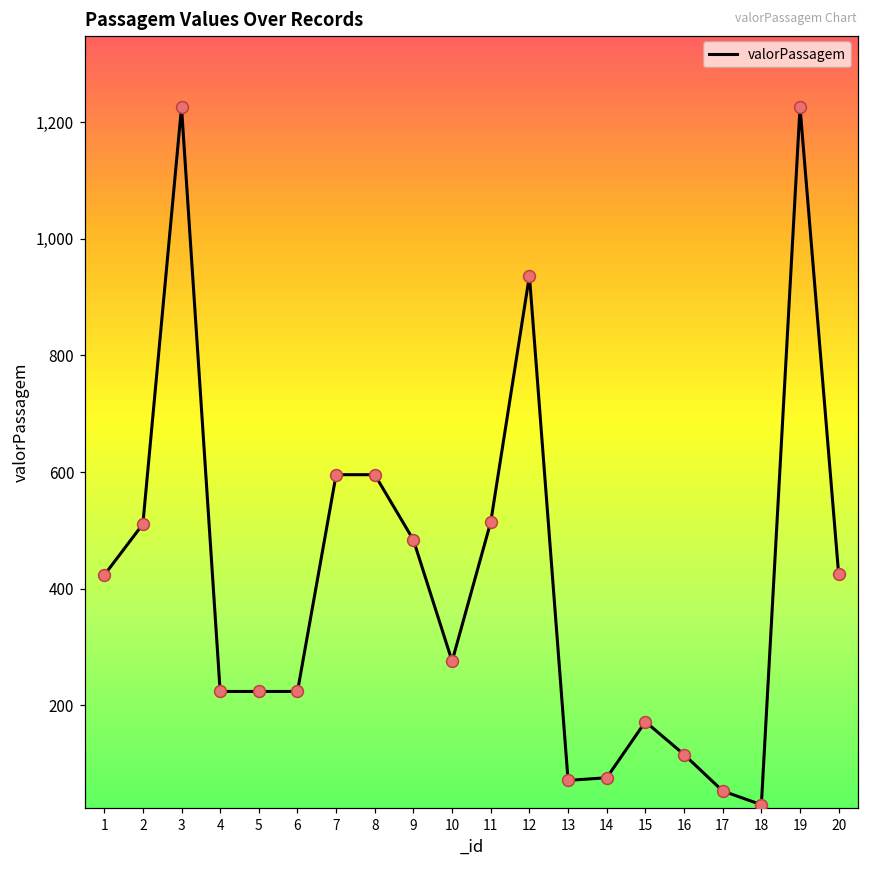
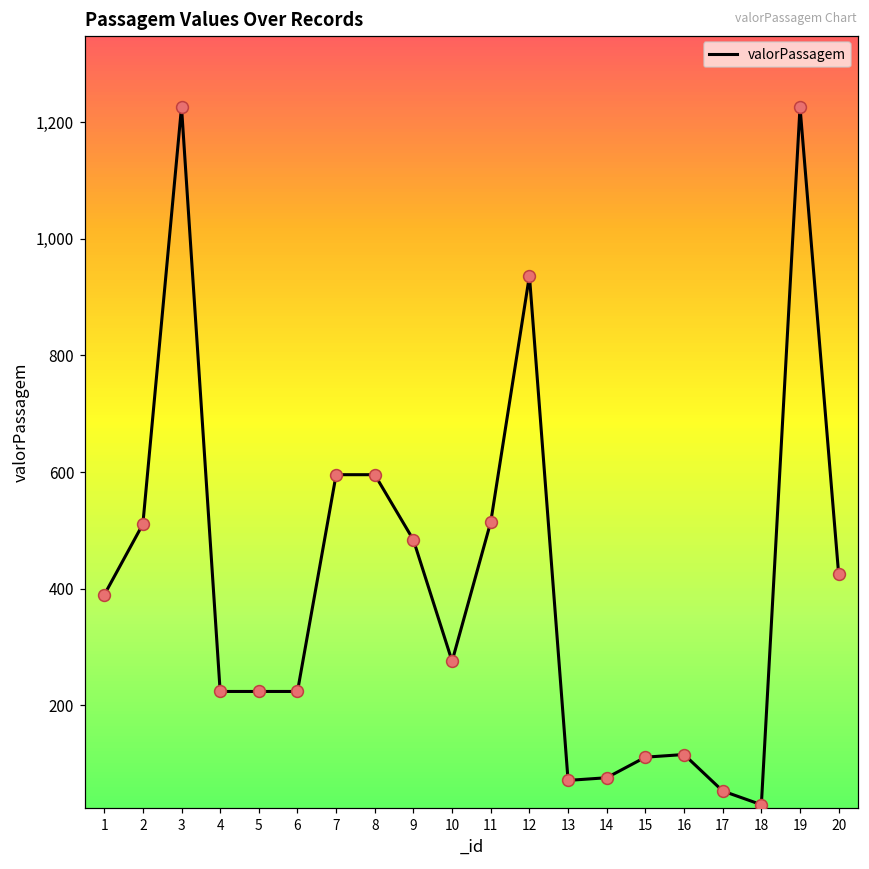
1: 420 -> 390
15: 170 -> 110
